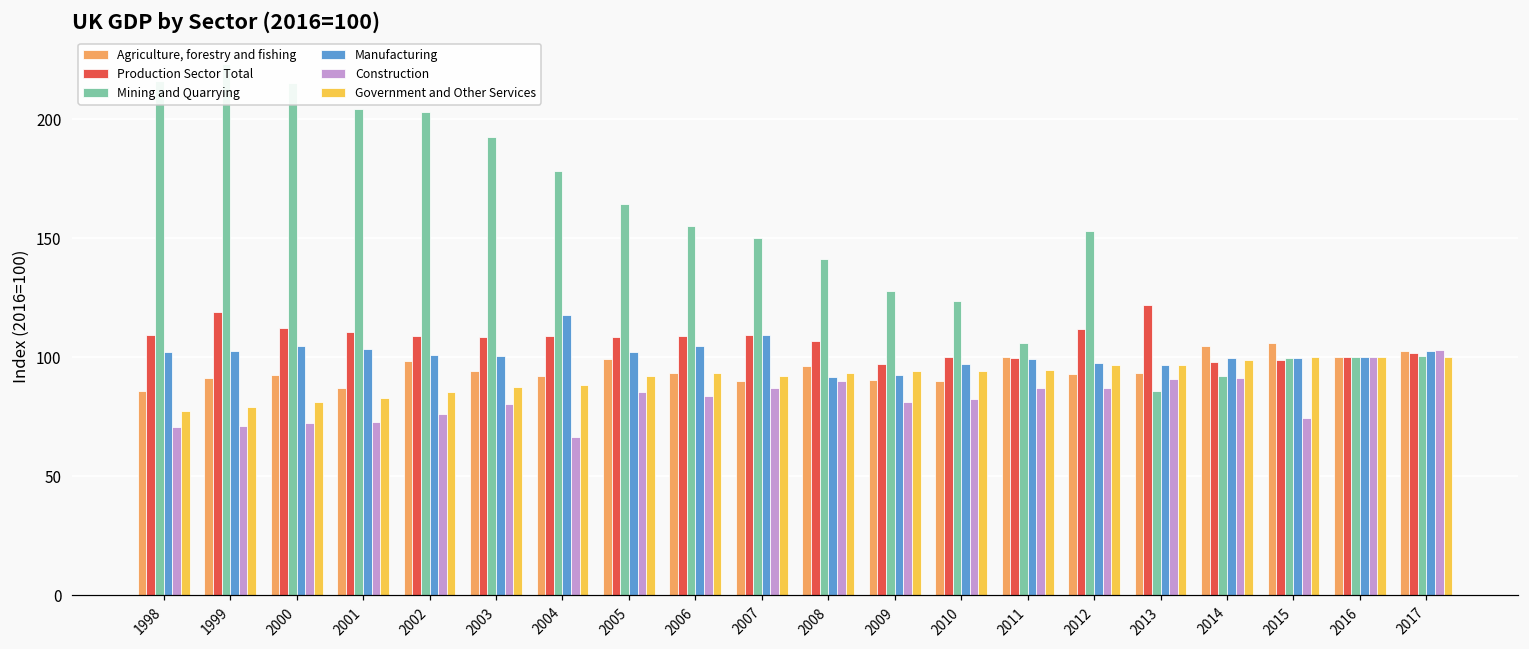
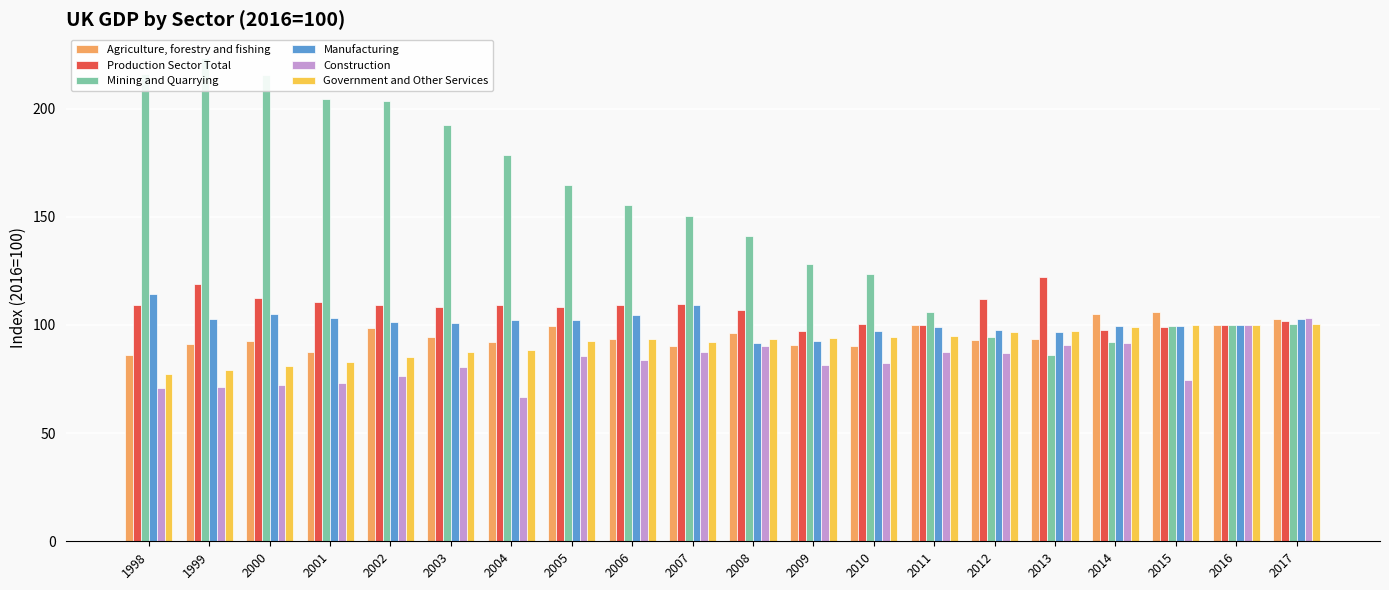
Manufacturing, 1998: 102 -> 115
Manufacturing, 2004: 118 -> 103
Mining and Quarrying, 2012: 153 -> 95
